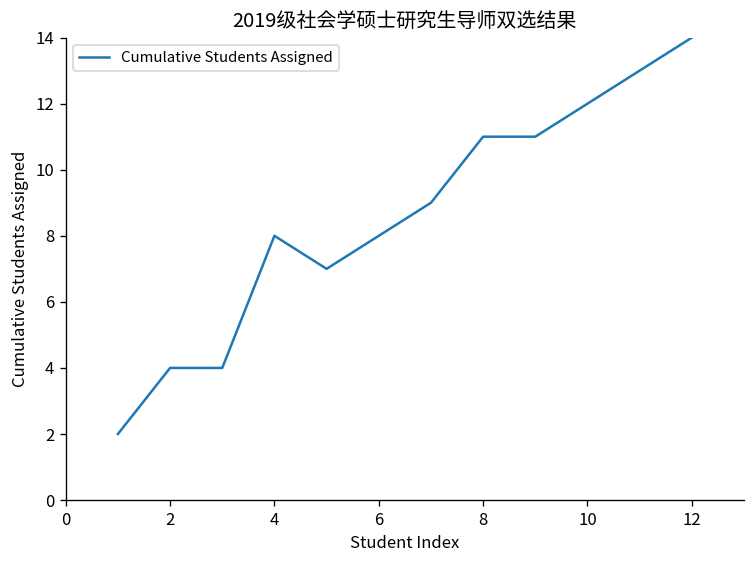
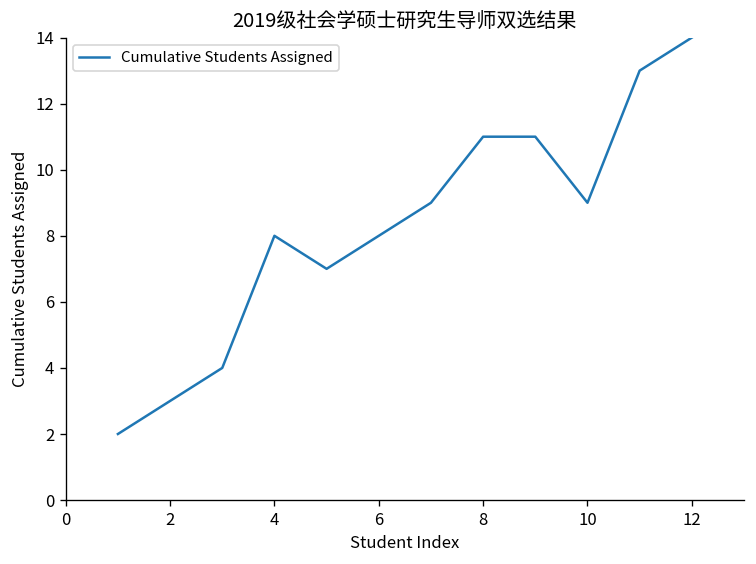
2: 4 -> 3
10: 12 -> 9
